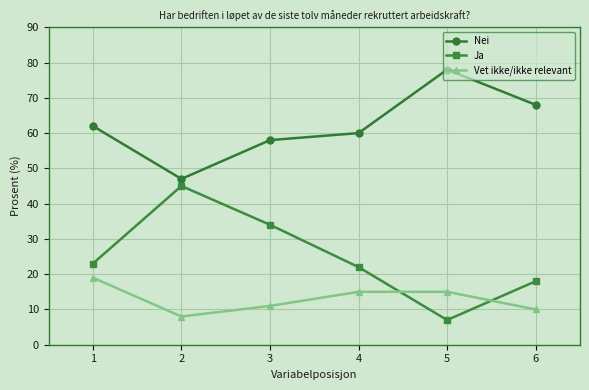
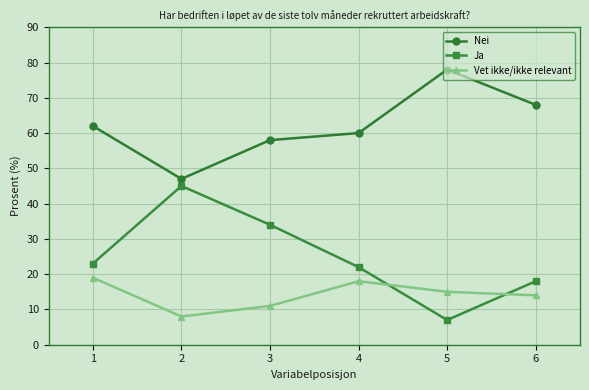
Vet ikke/ikke relevant, 4: 15 -> 18
Vet ikke/ikke relevant, 6: 10 -> 14
